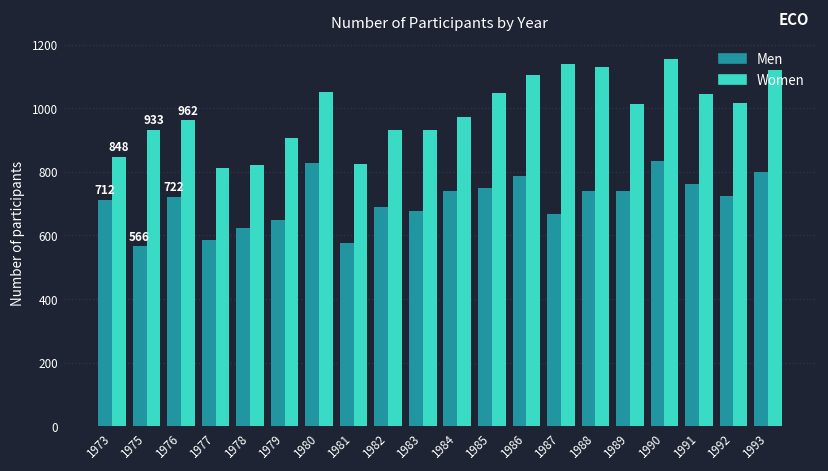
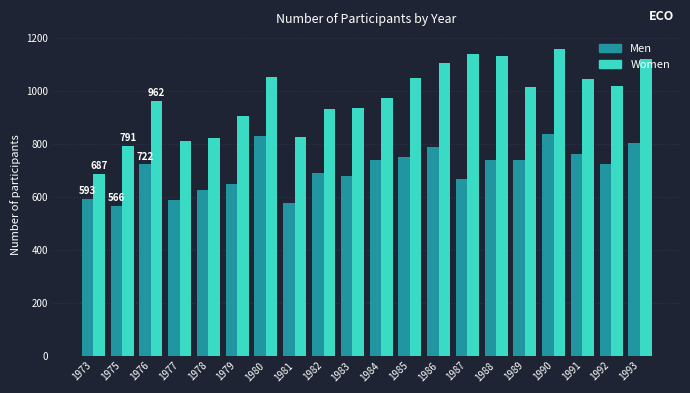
Men, 1973: 712 -> 593
Women, 1973: 848 -> 687
Women, 1975: 933 -> 791
